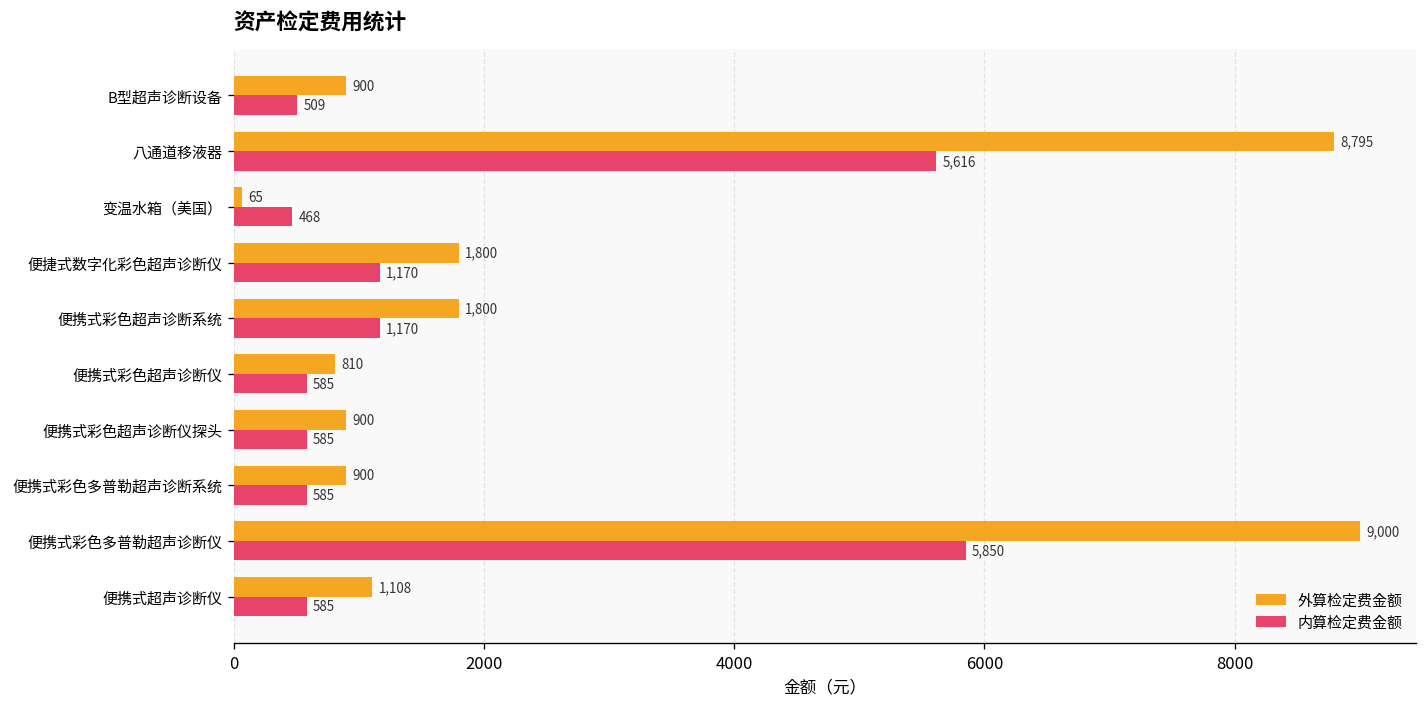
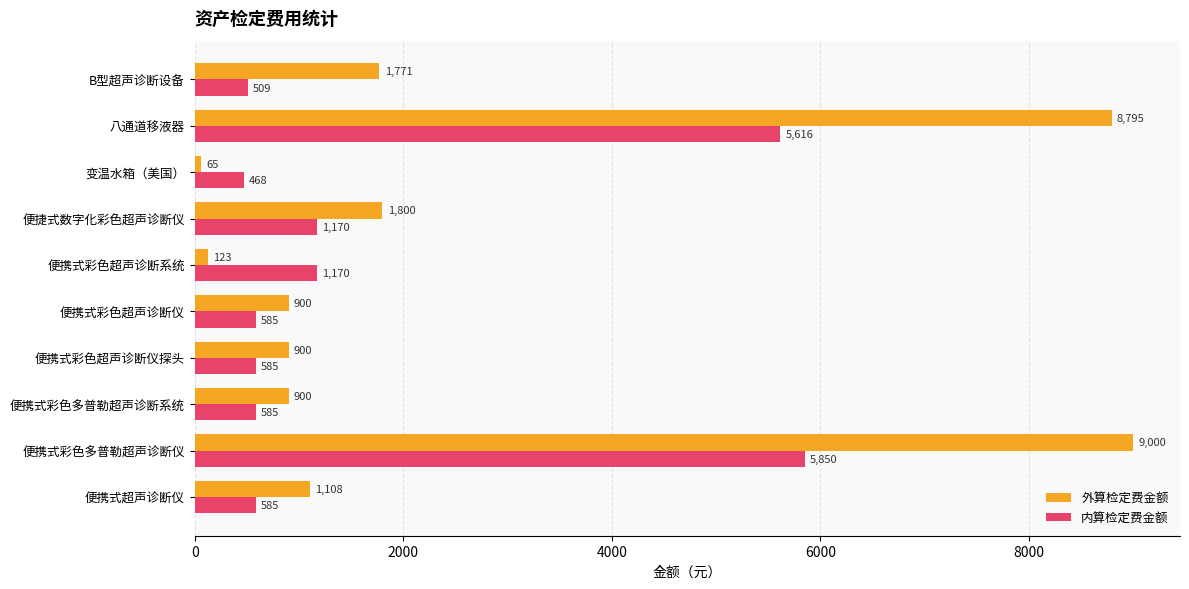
外算检定费金额, B型超声诊断设备: 900 -> 1,771
外算检定费金额, 便携式彩色超声诊断系统: 1,800 -> 123
外算检定费金额, 便携式彩色超声诊断仪: 810 -> 900
